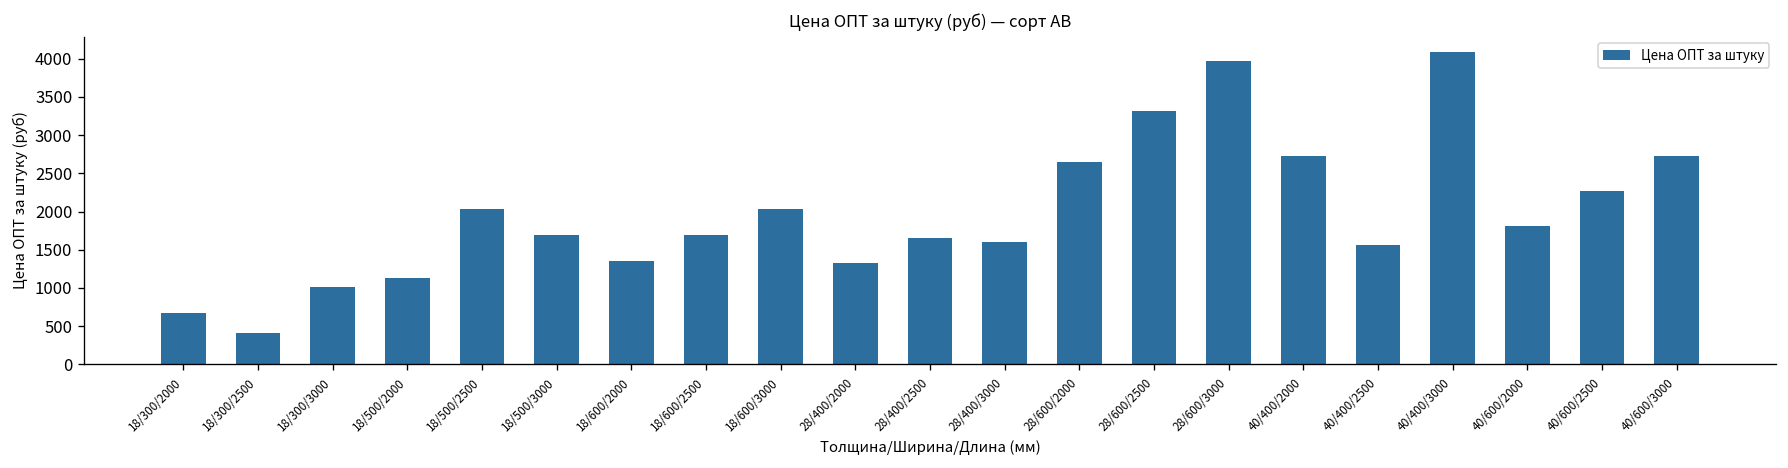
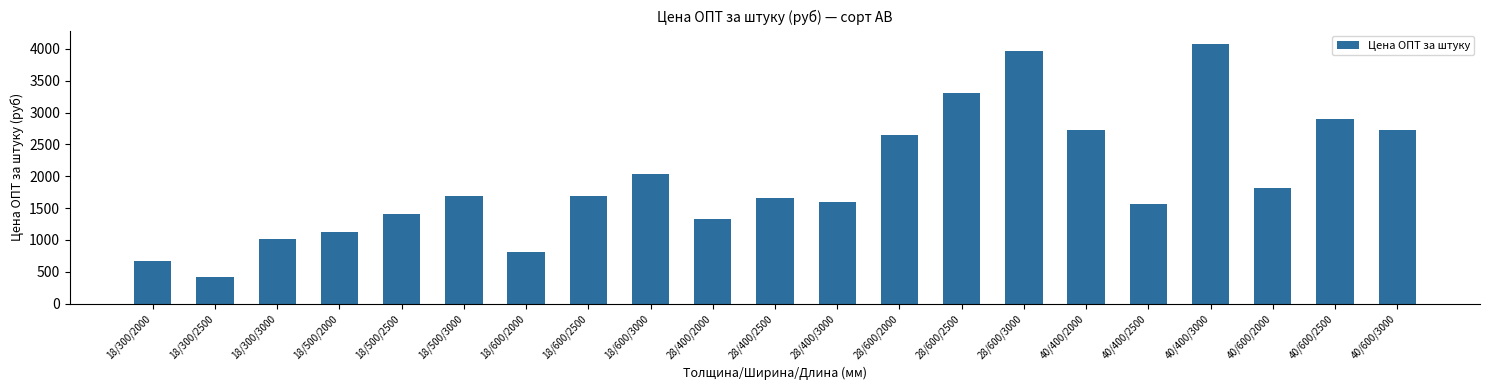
18/500/2500: 2000 -> 1400
18/600/2000: 1400 -> 800
40/600/2500: 2300 -> 2900
